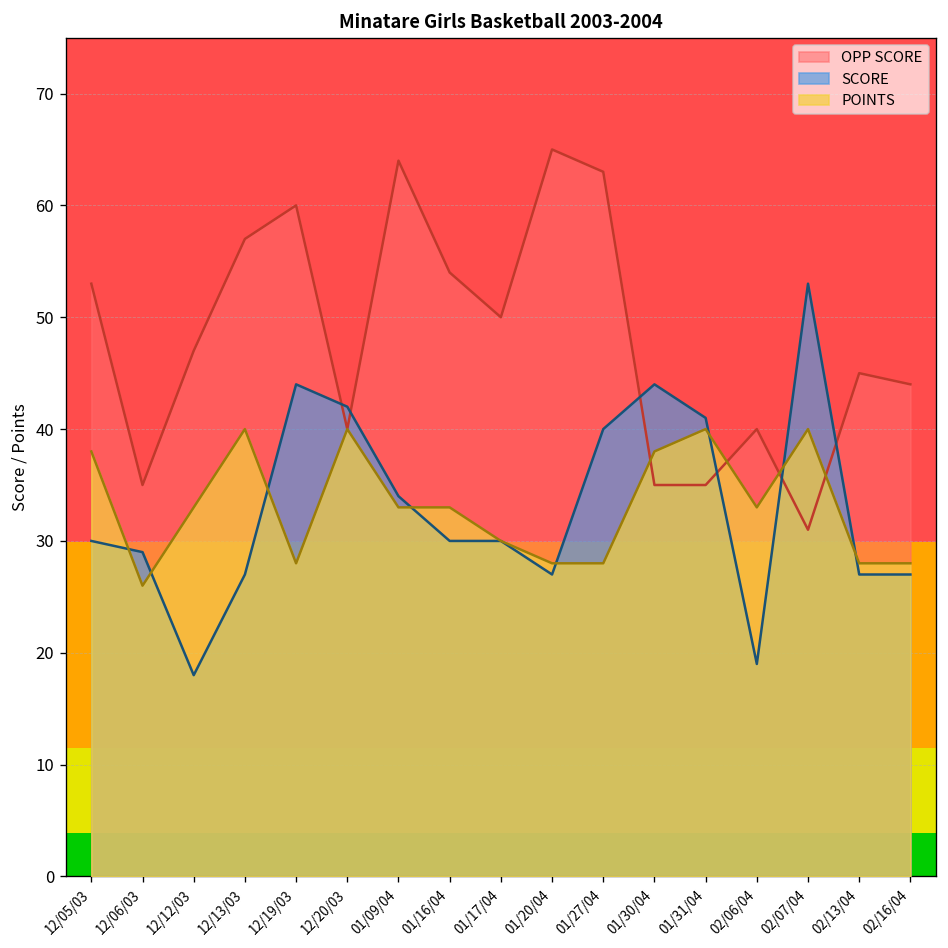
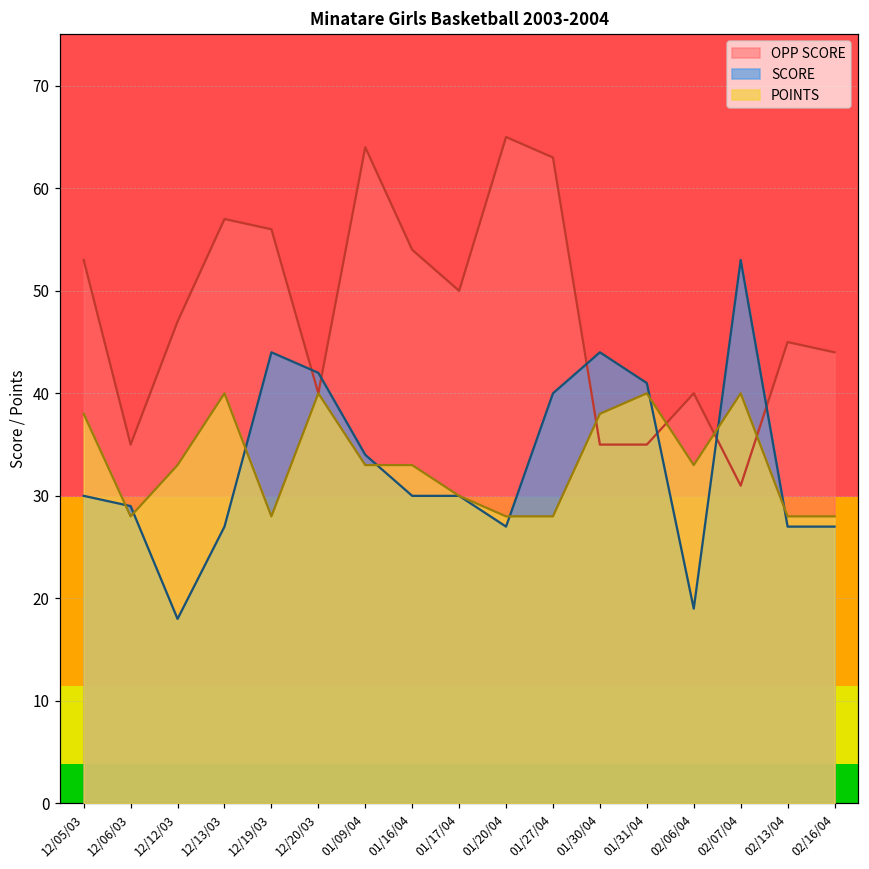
POINTS, 12/06/03: 26 -> 28
OPP SCORE, 12/19/03: 60 -> 56
